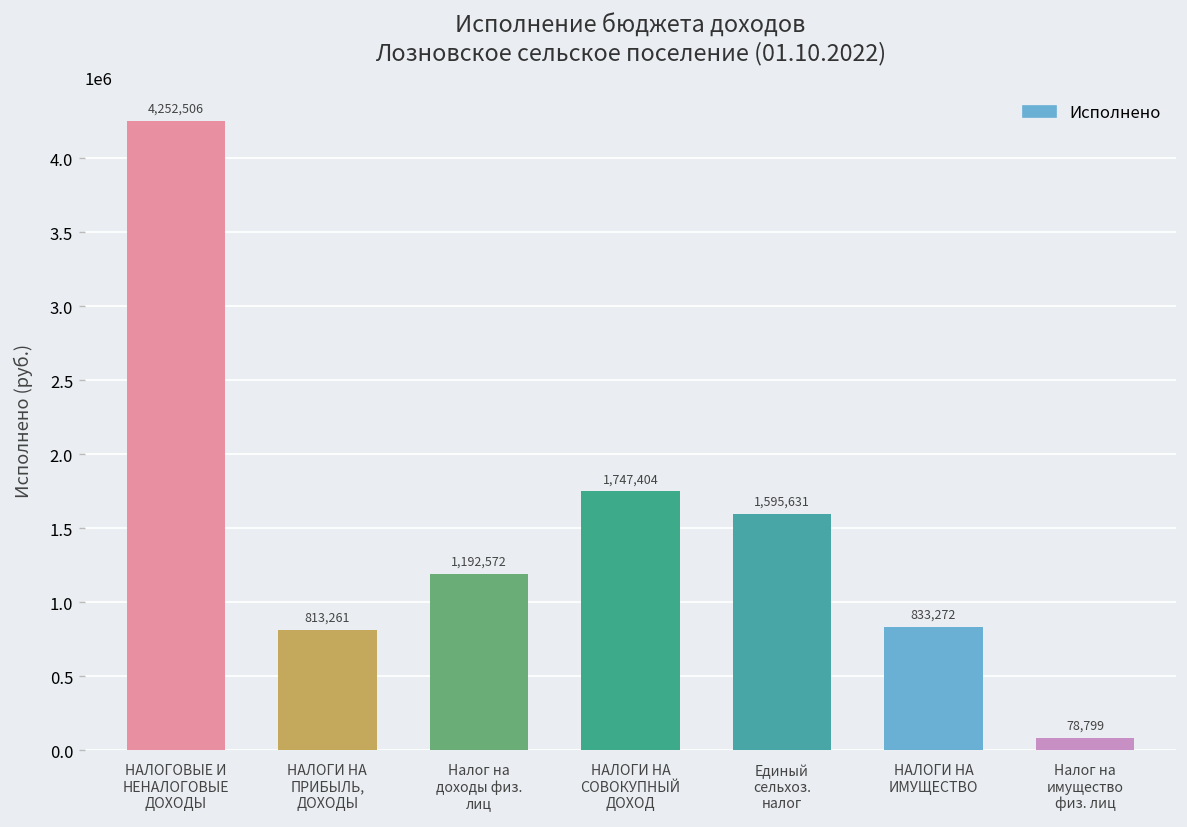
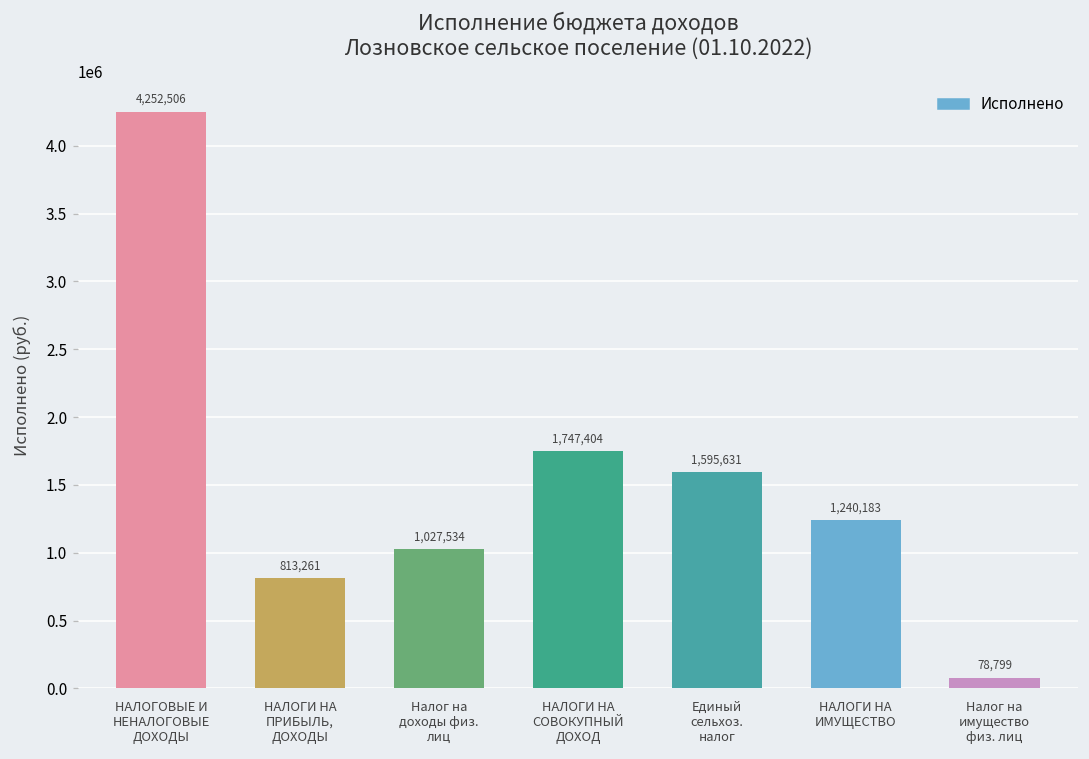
Налог на доходы физ. лиц: 1,192,572 -> 1,027,534
НАЛОГИ НА ИМУЩЕСТВО: 833,272 -> 1,240,183
